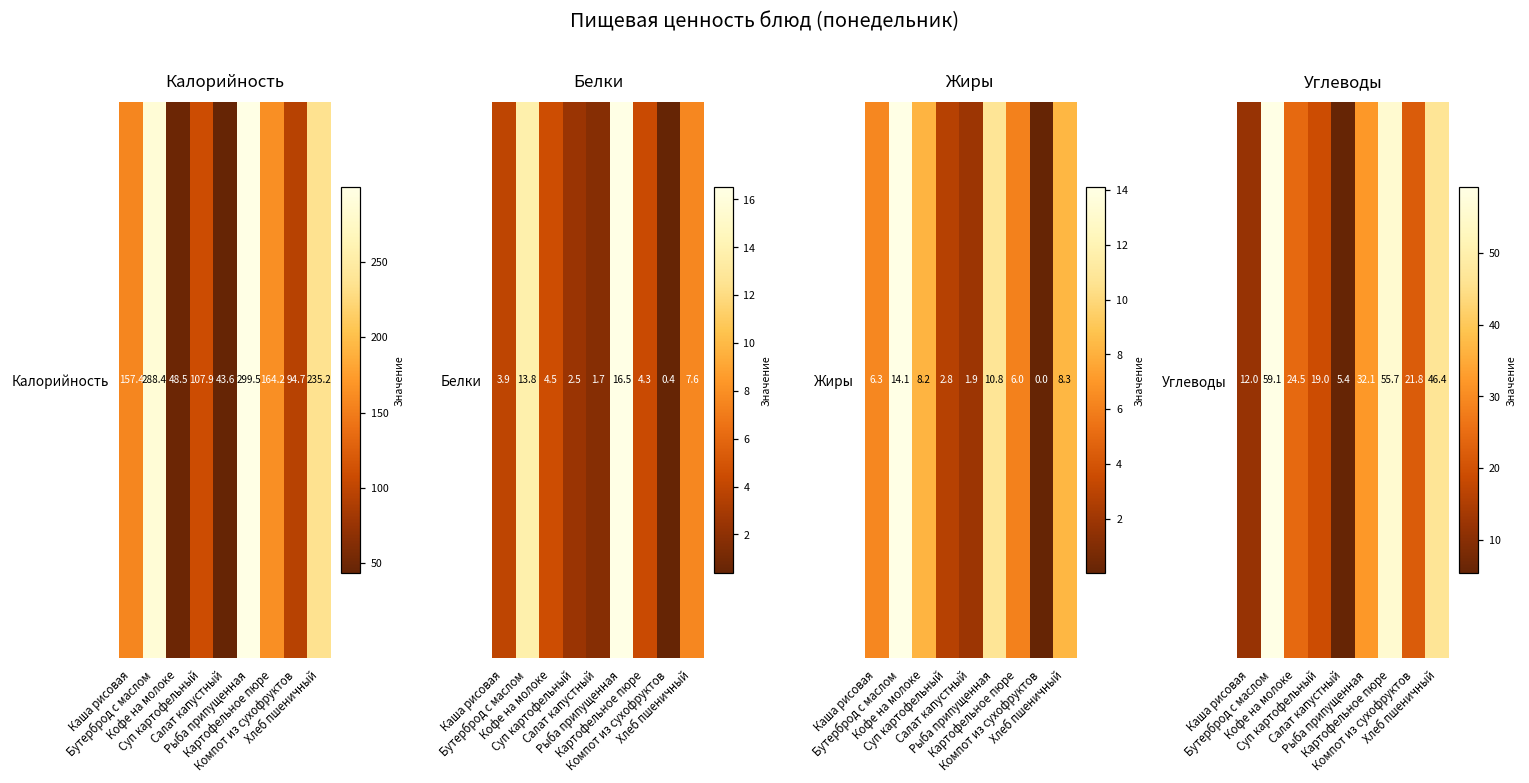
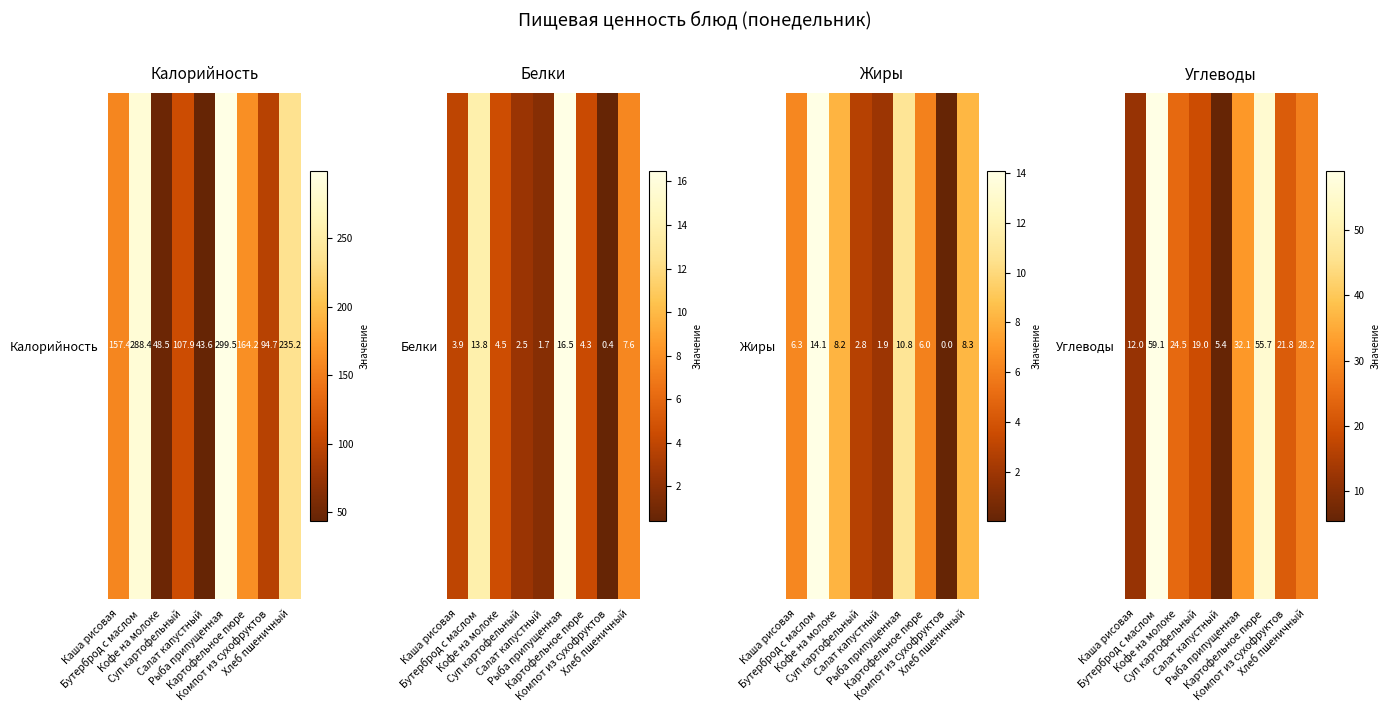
Углеводы, Углеводы, Хлеб пшеничный: 46.4 -> 28.2
